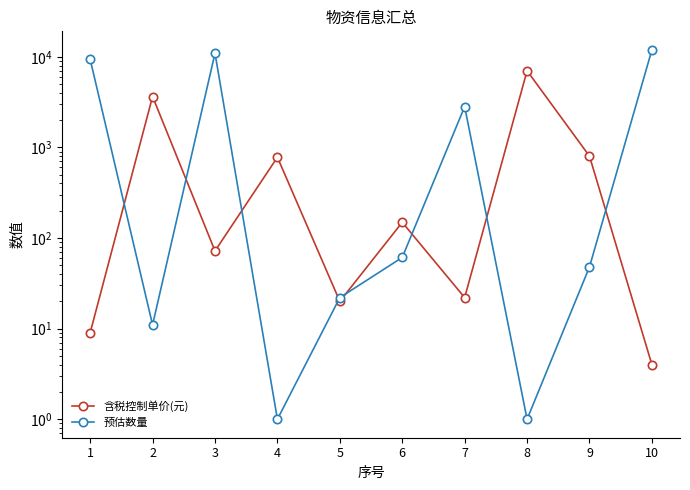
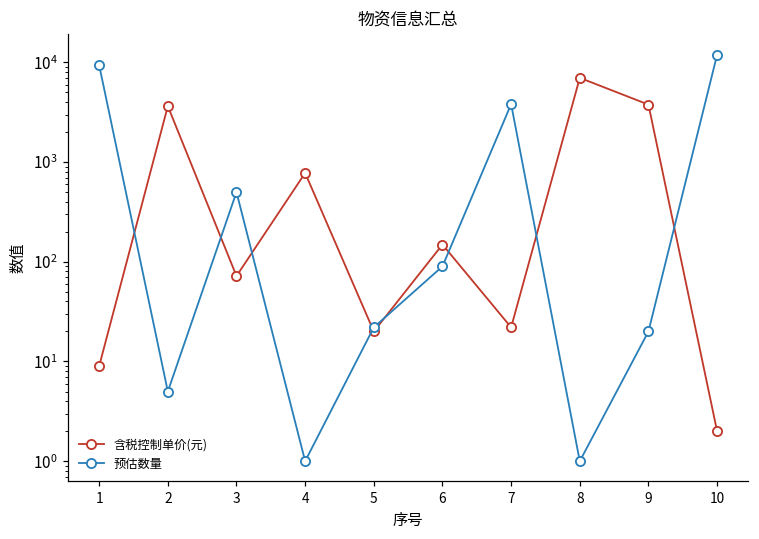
预估数量, 2: 11 -> 5
预估数量, 3: 11000 -> 500
预估数量, 6: 60 -> 90
预估数量, 7: 2800 -> 3800
含税控制单价(元), 9: 800 -> 3800
预估数量, 9: 50 -> 20
含税控制单价(元), 10: 4 -> 2
